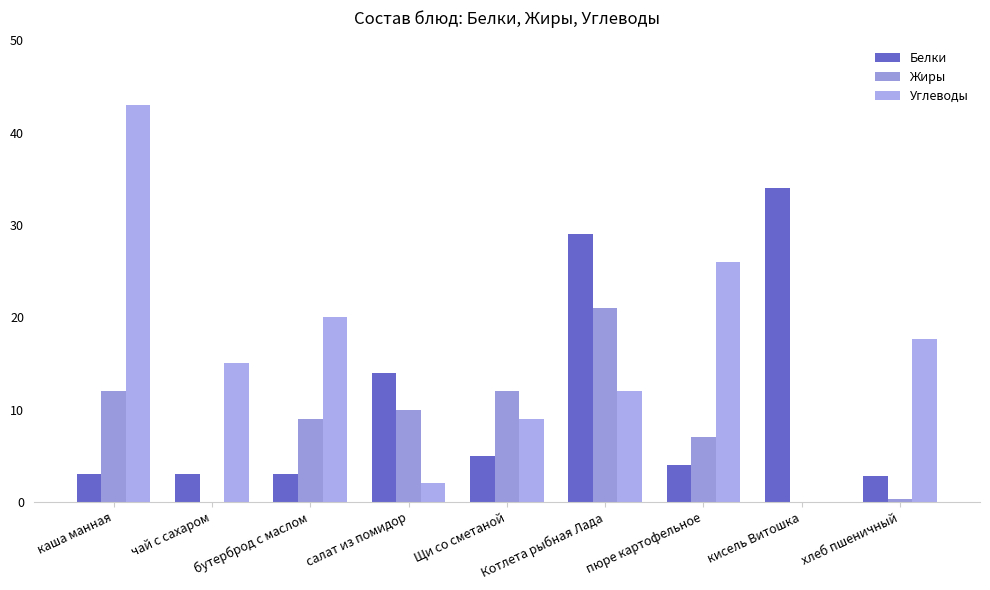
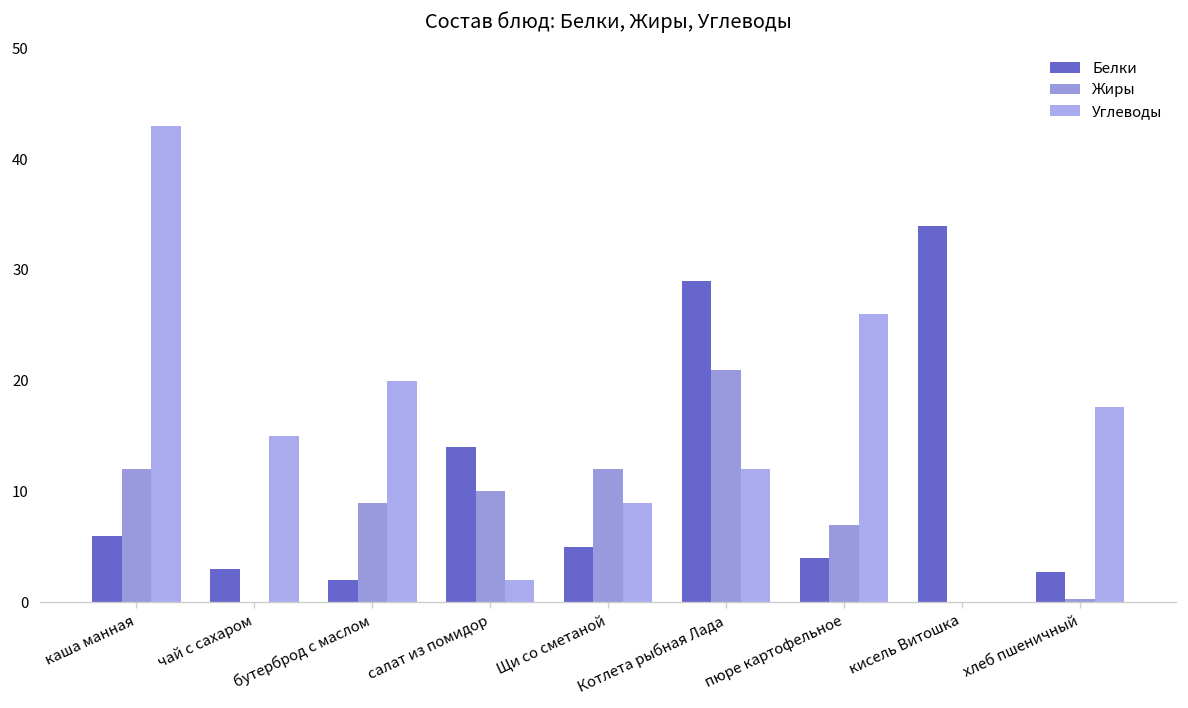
Белки, каша манная: 3 -> 6
Белки, бутерброд с маслом: 3 -> 2
